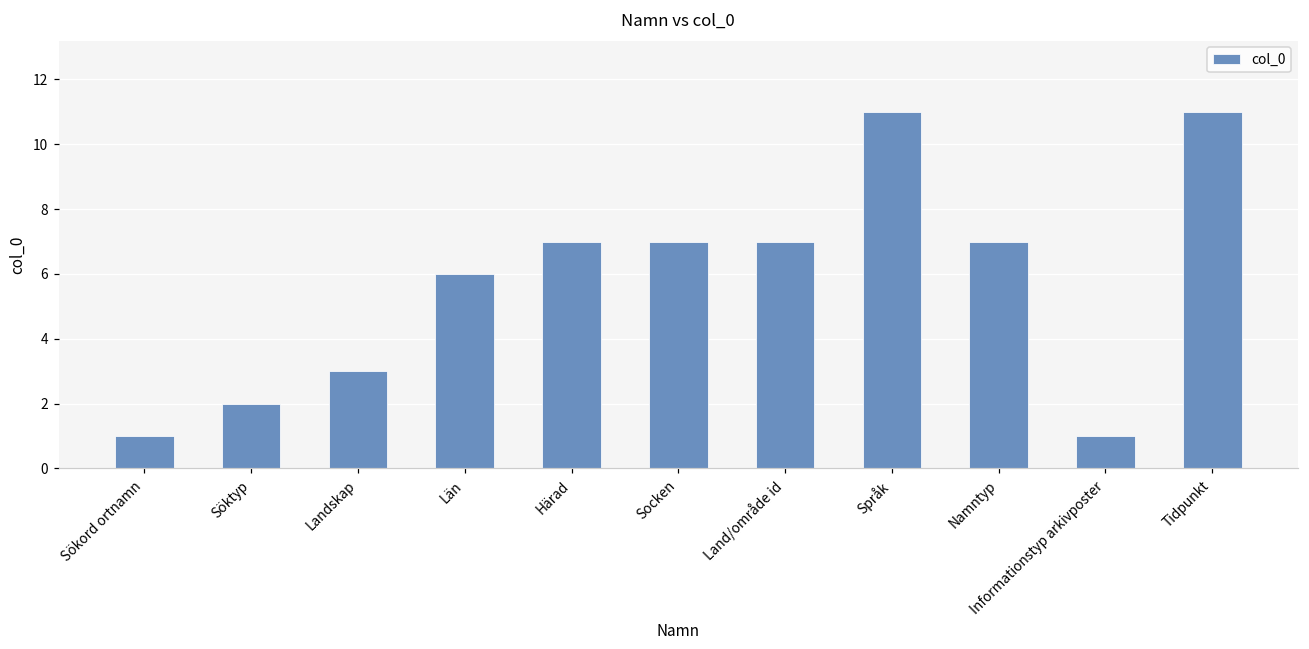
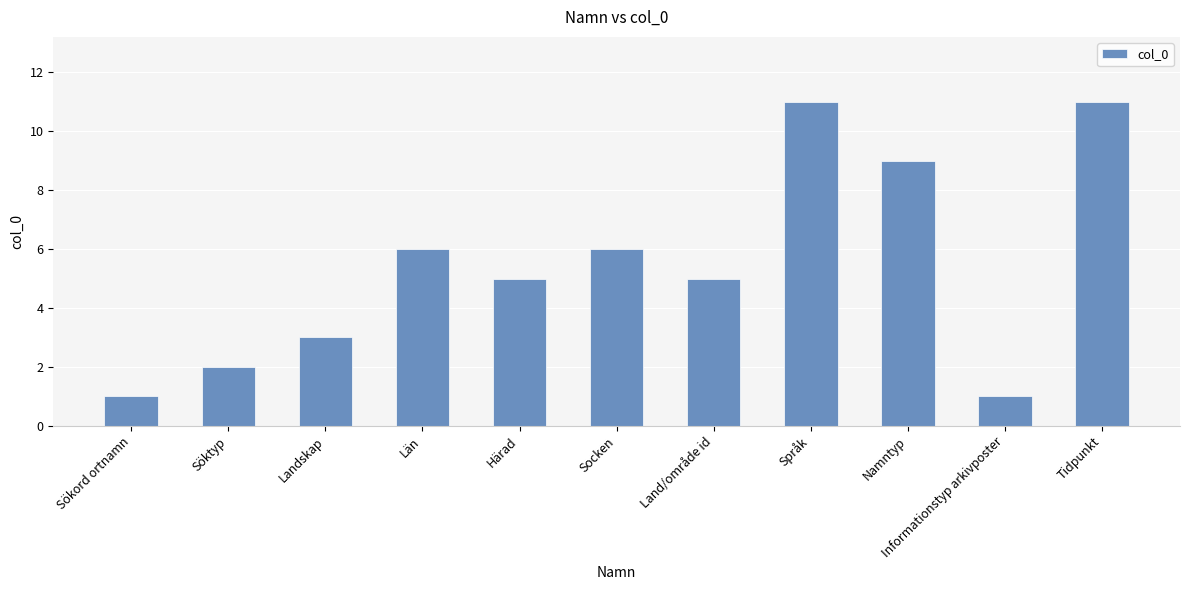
Härad: 7 -> 5
Socken: 7 -> 6
Land/område id: 7 -> 5
Namntyp: 7 -> 9
